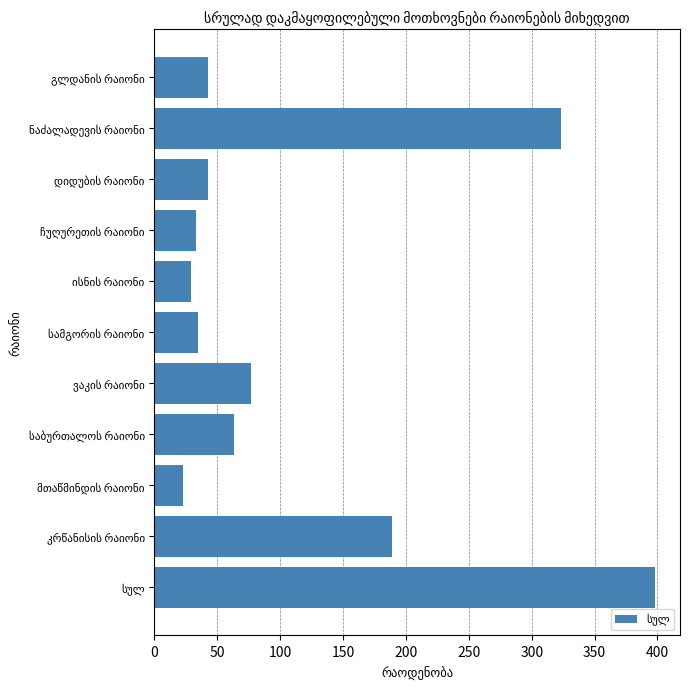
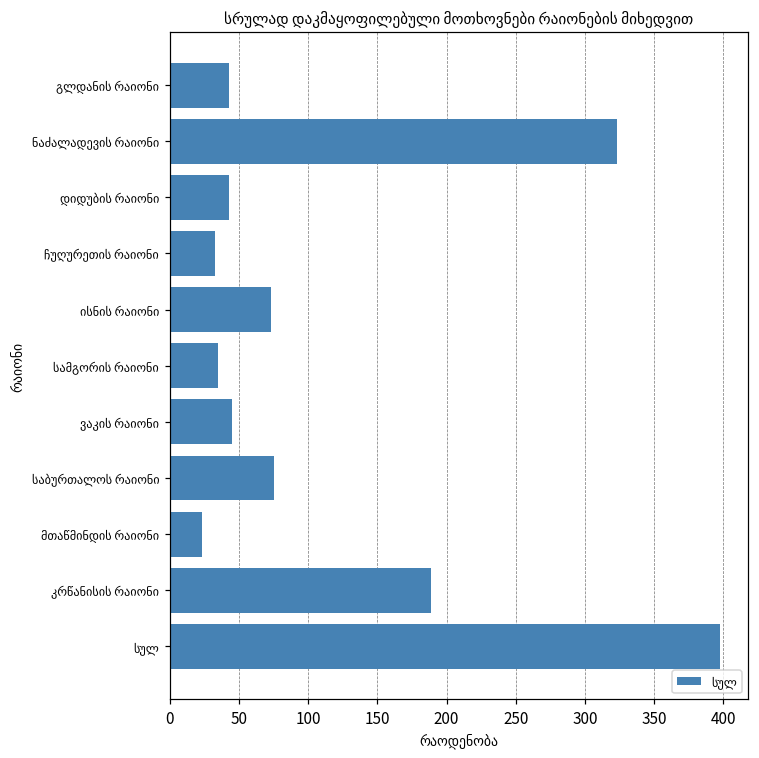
ისნის რაიონი: 29 -> 73
ვაკის რაიონი: 77 -> 45
საბურთალოს რაიონი: 63 -> 75
